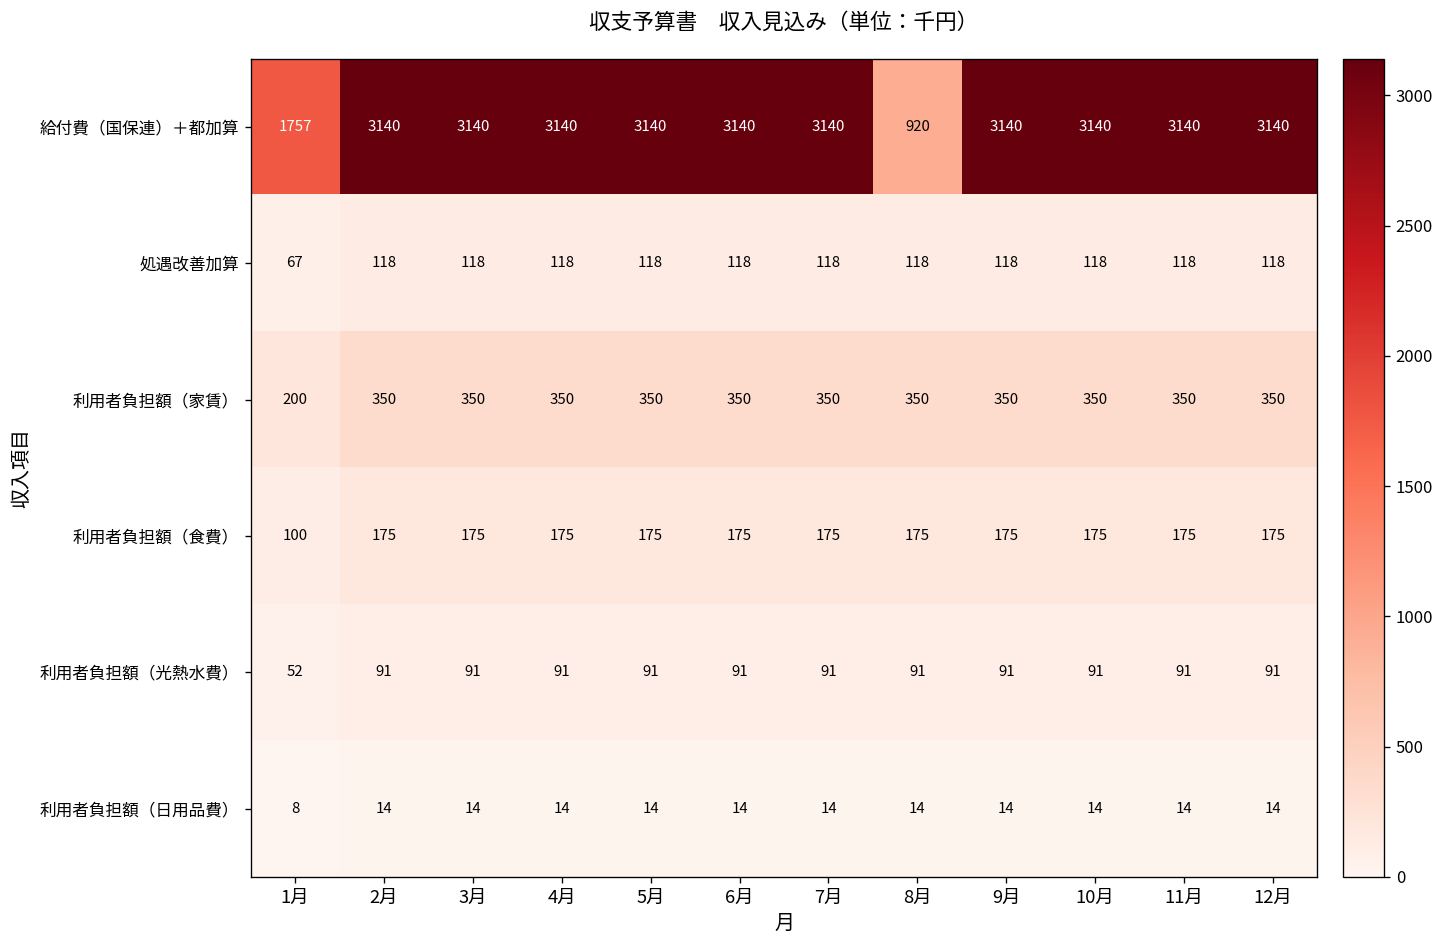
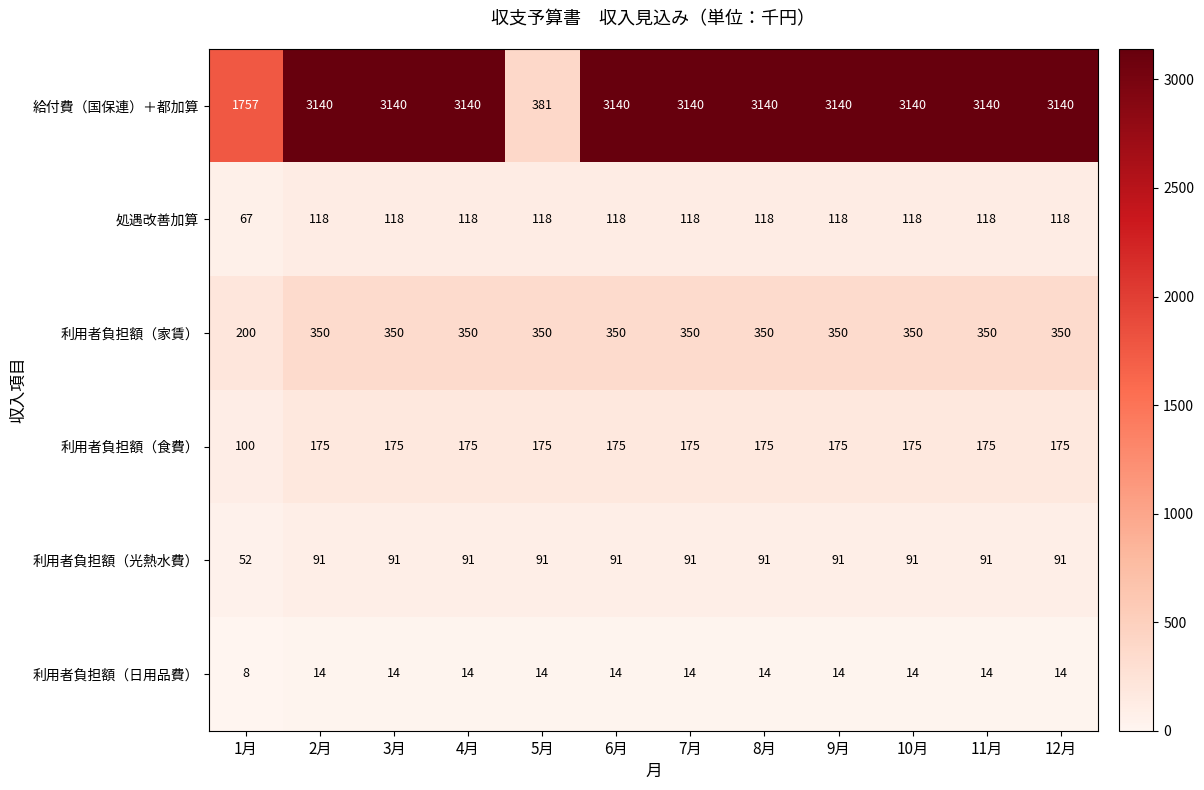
給付費（国保連）＋都加算, 5月: 3140 -> 381
給付費（国保連）＋都加算, 8月: 920 -> 3140
